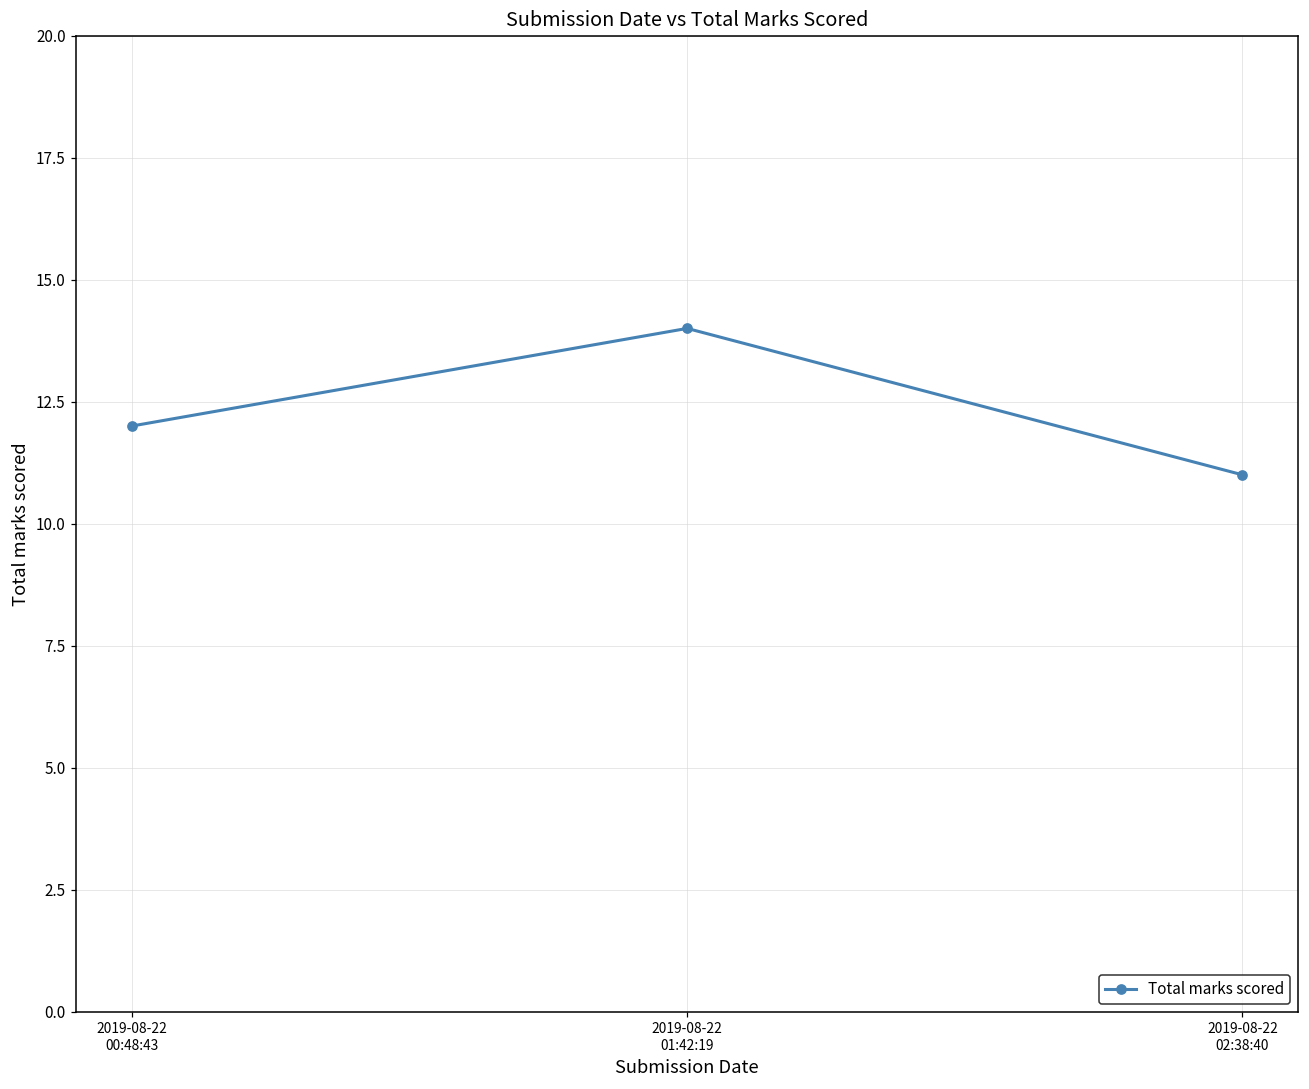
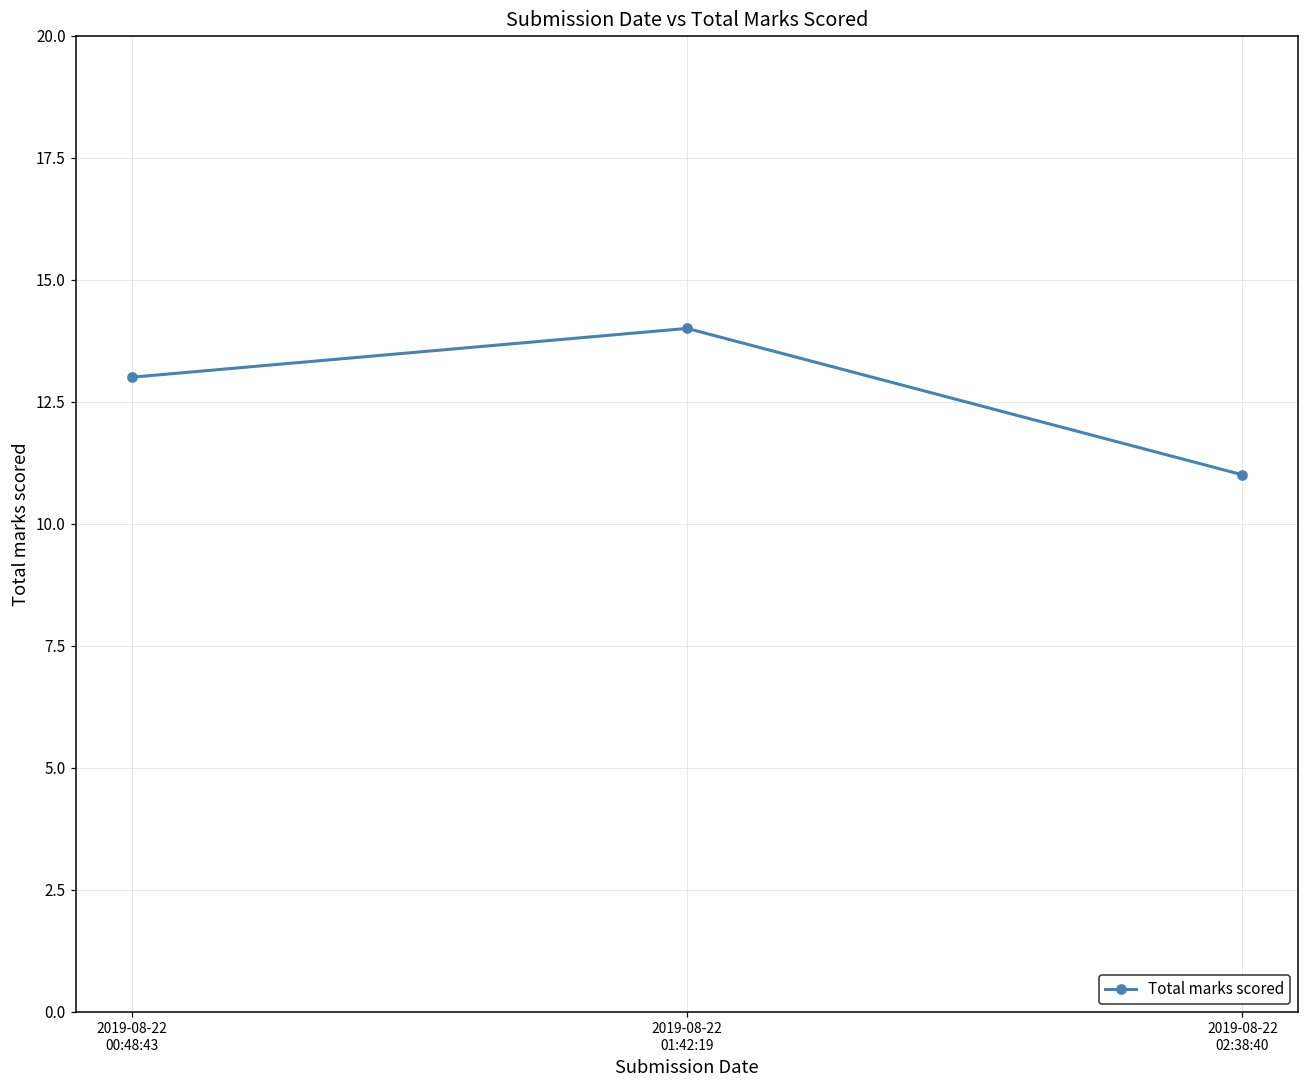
2019-08-22 00:48:43: 12 -> 13
